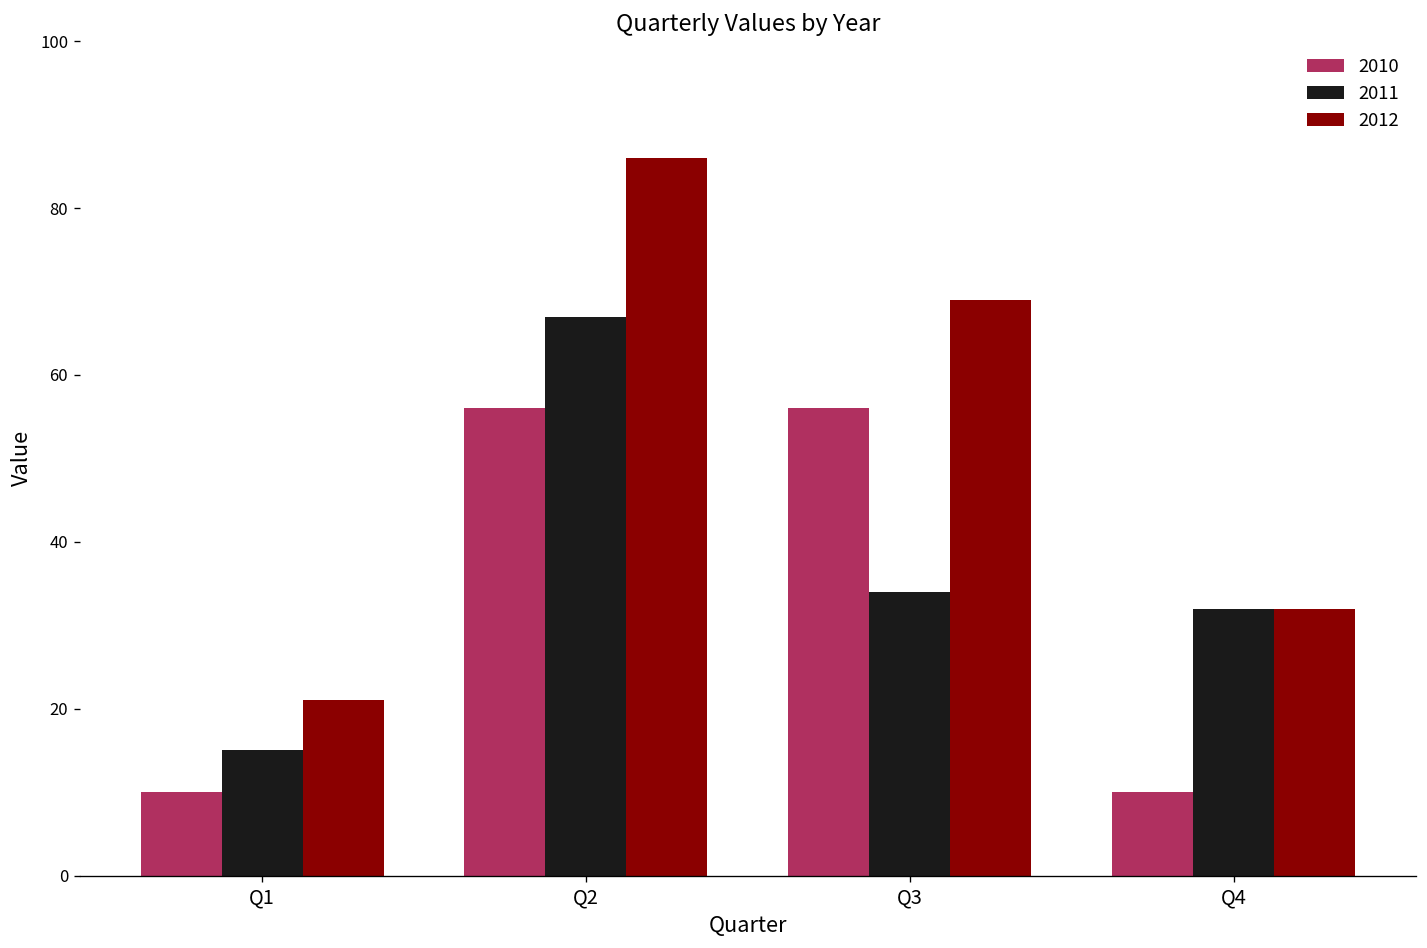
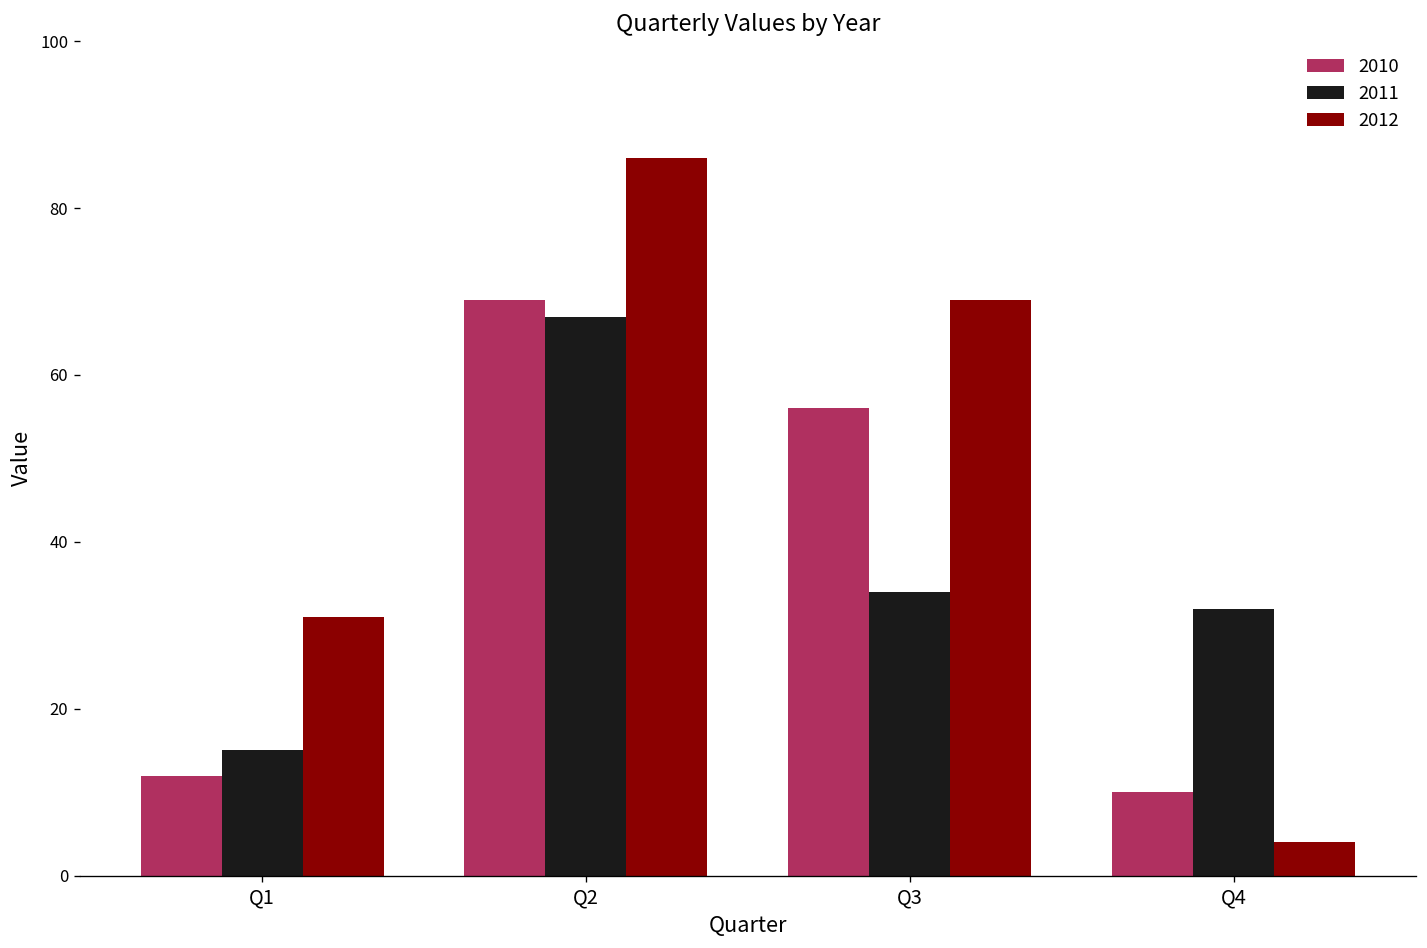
2010, Q1: 10 -> 12
2012, Q1: 21 -> 31
2010, Q2: 56 -> 69
2012, Q4: 32 -> 4
